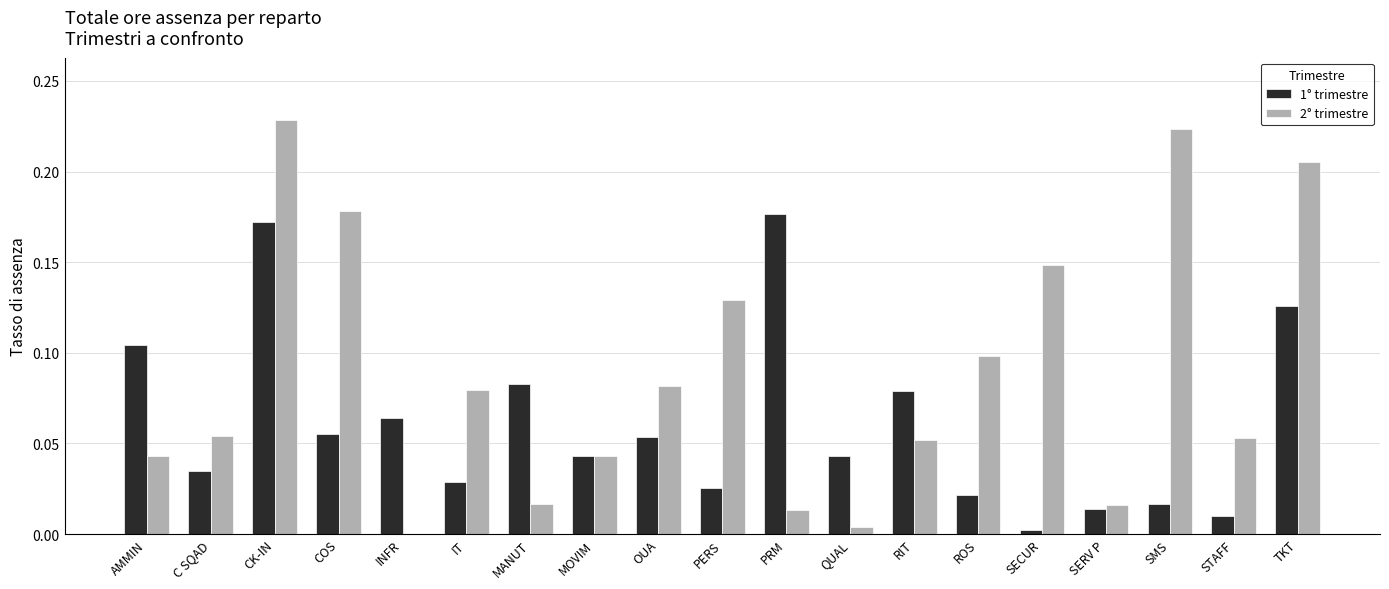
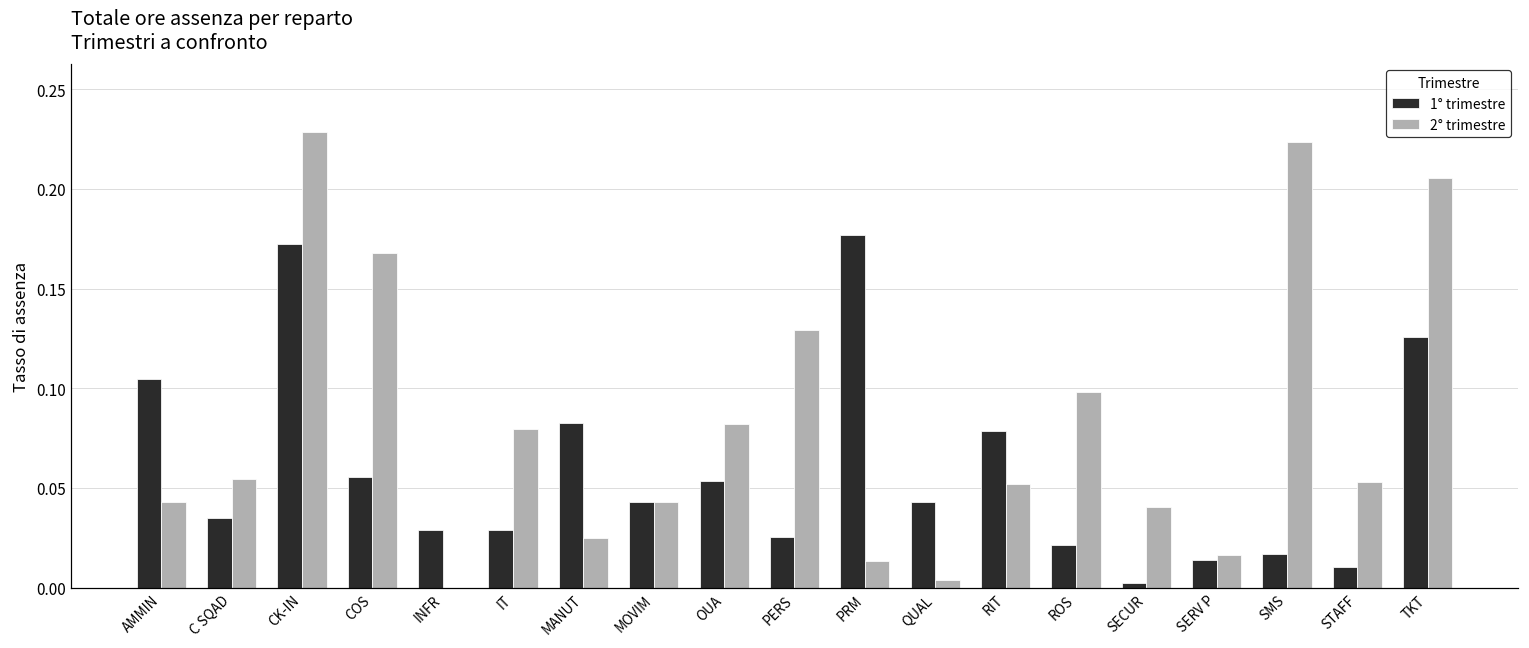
2° trimestre, COS: 0.178 -> 0.168
1° trimestre, INFR: 0.064 -> 0.029
2° trimestre, MANUT: 0.017 -> 0.025
2° trimestre, SECUR: 0.149 -> 0.040
